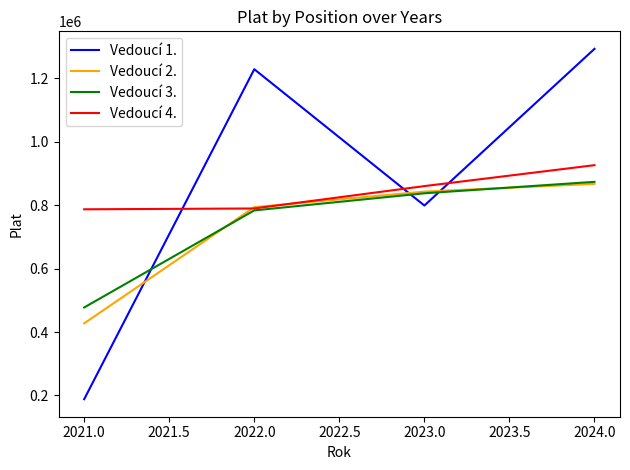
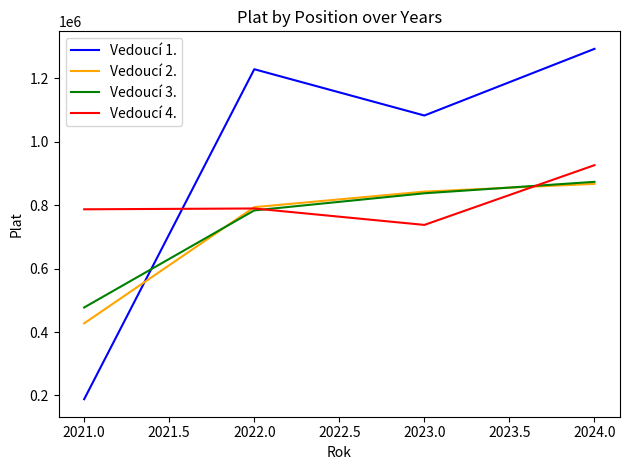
Vedoucí 1., 2023.0: 800000 -> 1080000
Vedoucí 4., 2023.0: 860000 -> 740000
